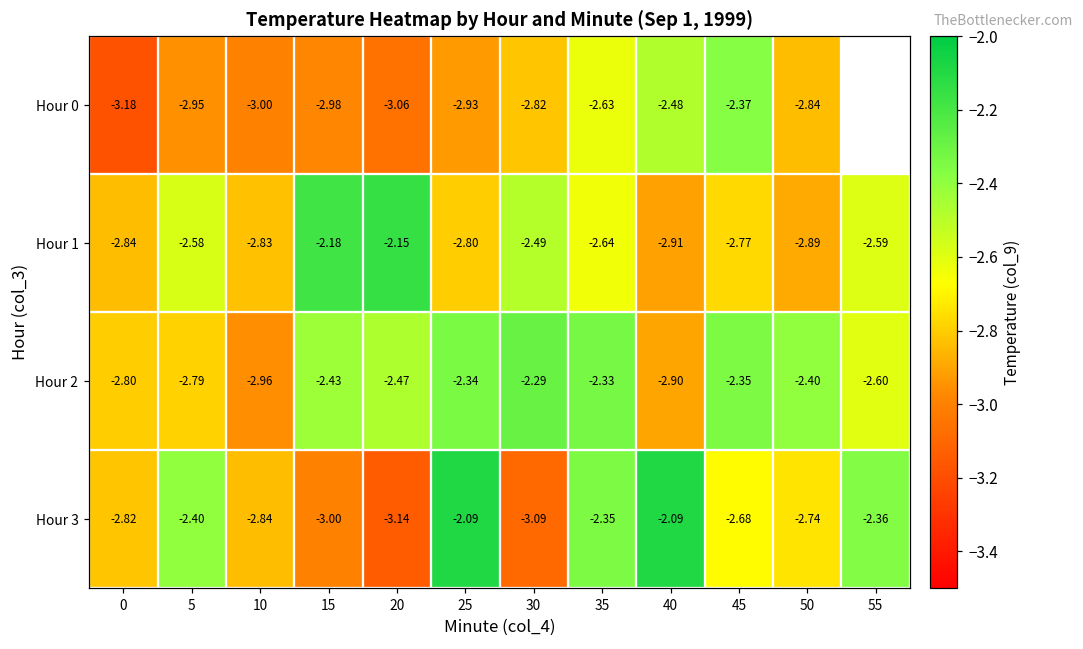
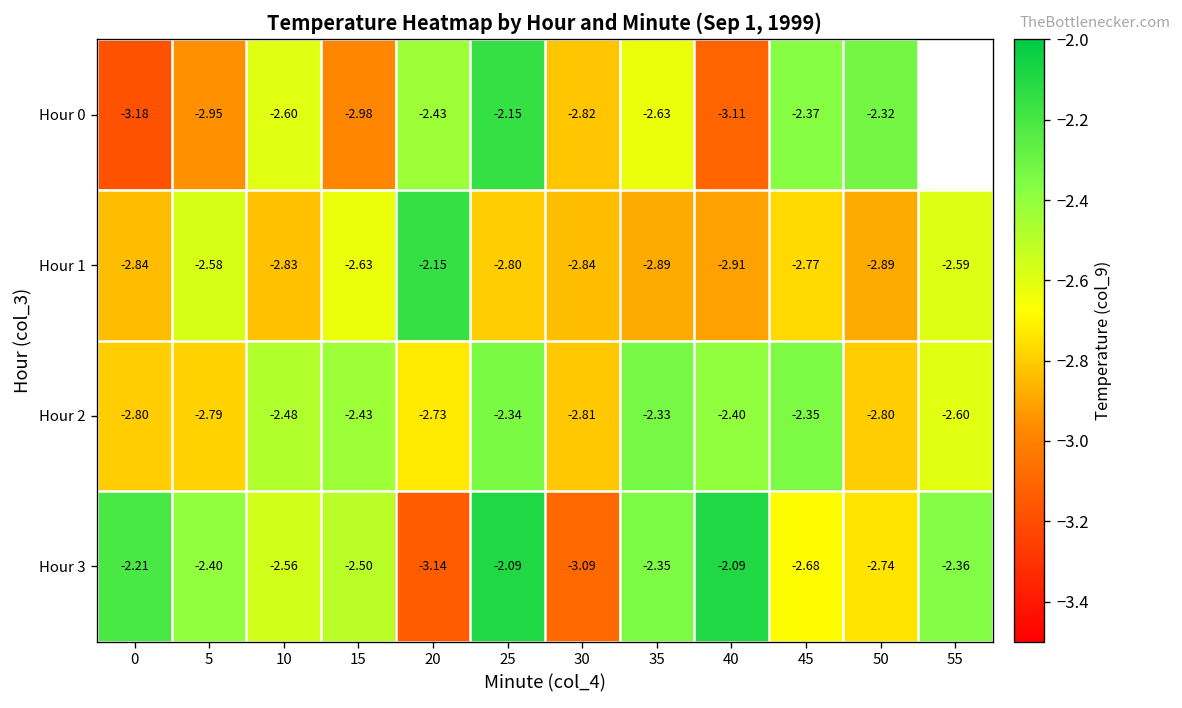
Hour 0, 10: -3.00 -> -2.60
Hour 0, 20: -3.06 -> -2.43
Hour 0, 25: -2.93 -> -2.15
Hour 0, 40: -2.48 -> -3.11
Hour 0, 50: -2.84 -> -2.32
Hour 1, 15: -2.18 -> -2.63
Hour 1, 30: -2.49 -> -2.84
Hour 1, 35: -2.64 -> -2.89
Hour 2, 10: -2.96 -> -2.48
Hour 2, 20: -2.47 -> -2.73
Hour 2, 30: -2.29 -> -2.81
Hour 2, 40: -2.90 -> -2.40
Hour 2, 50: -2.40 -> -2.80
Hour 3, 0: -2.82 -> -2.21
Hour 3, 10: -2.84 -> -2.56
Hour 3, 15: -3.00 -> -2.50
